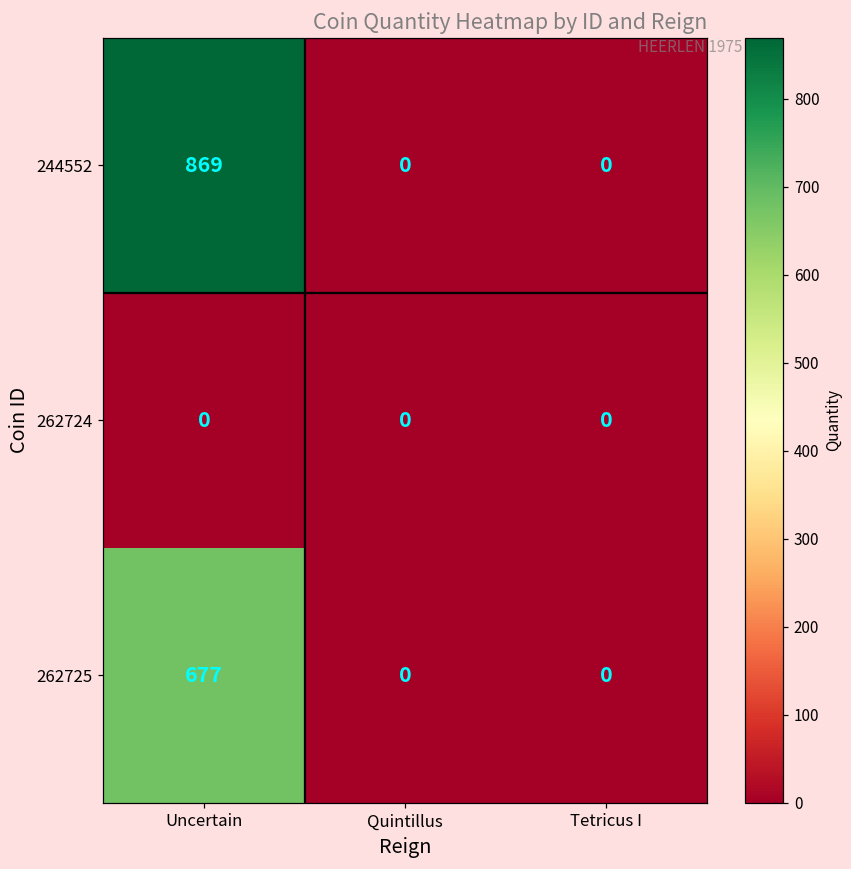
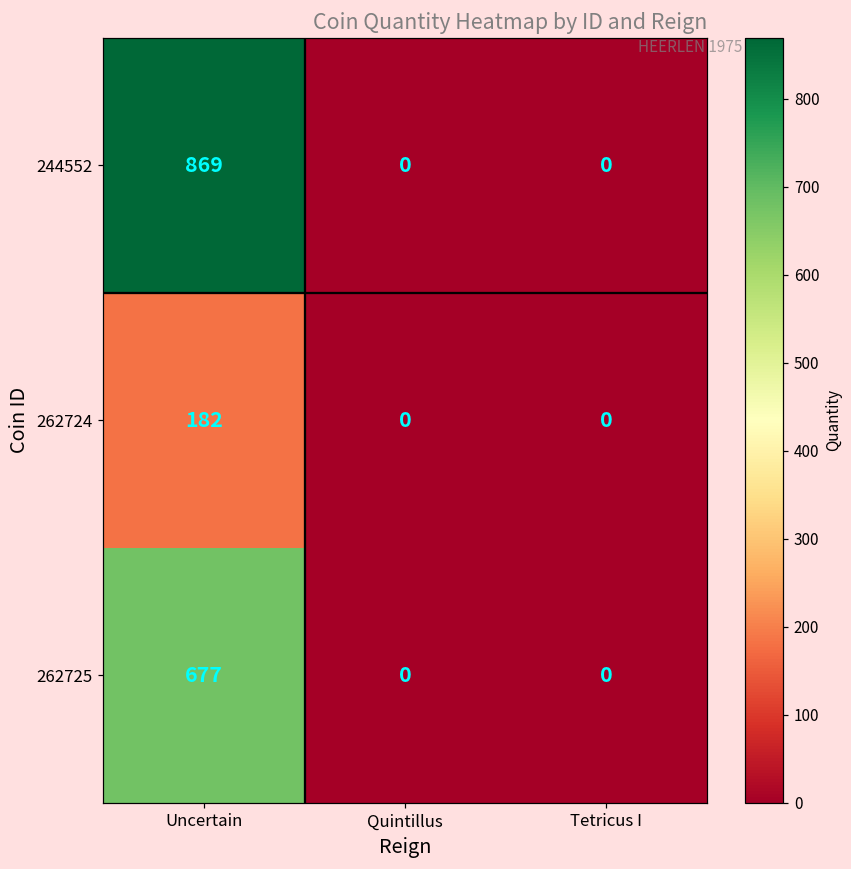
262724, Uncertain: 0 -> 182
